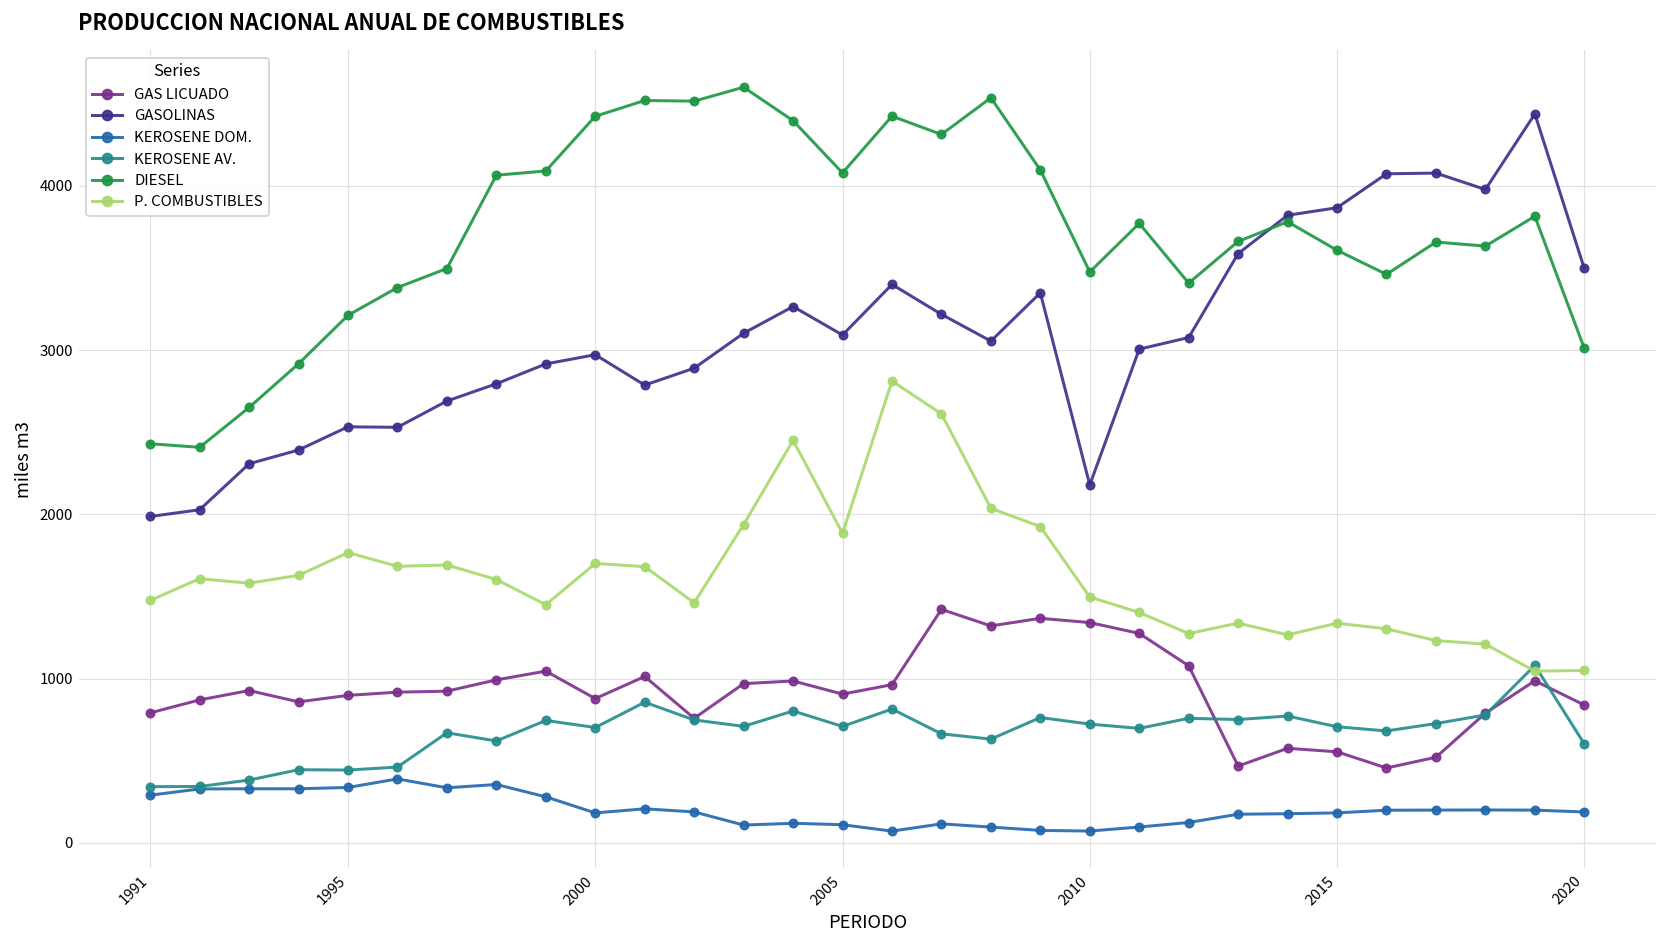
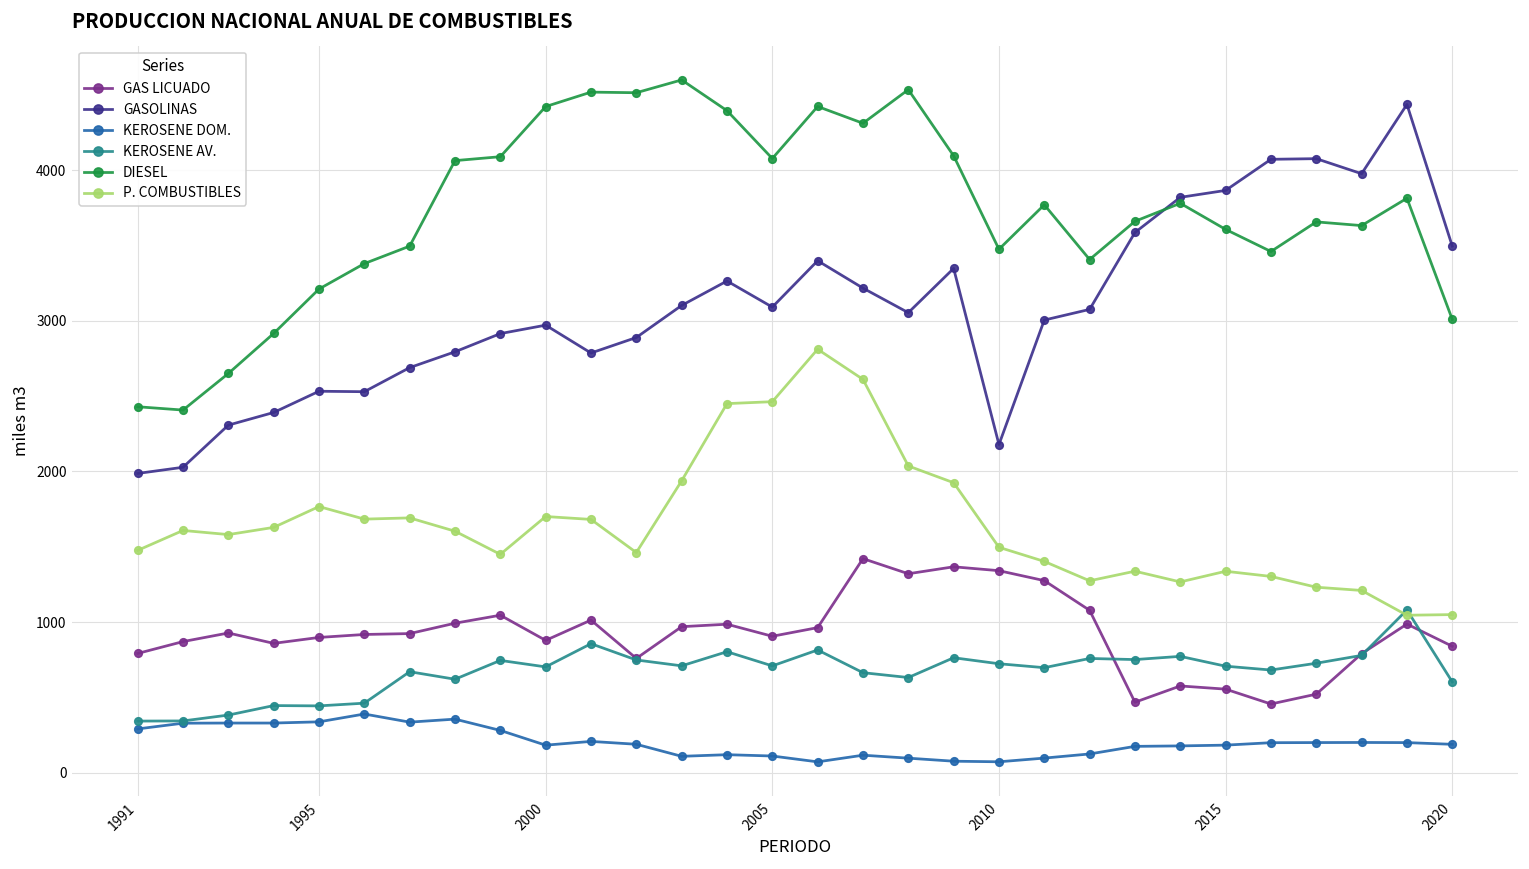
P. COMBUSTIBLES, 2005: 1880 -> 2460
